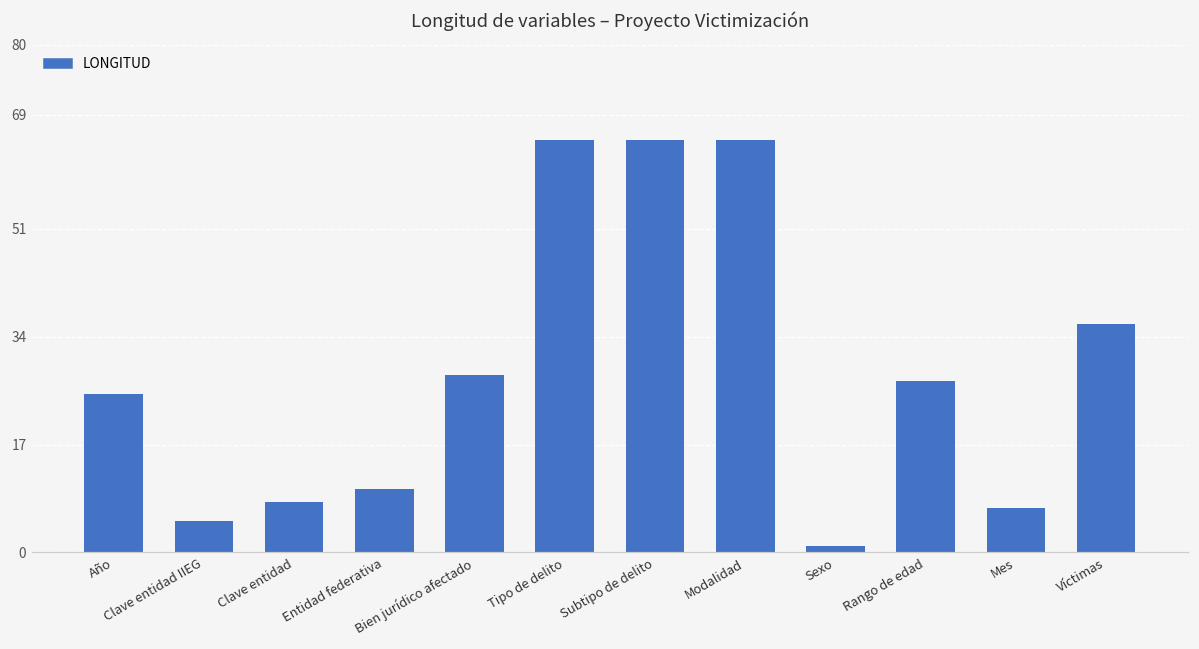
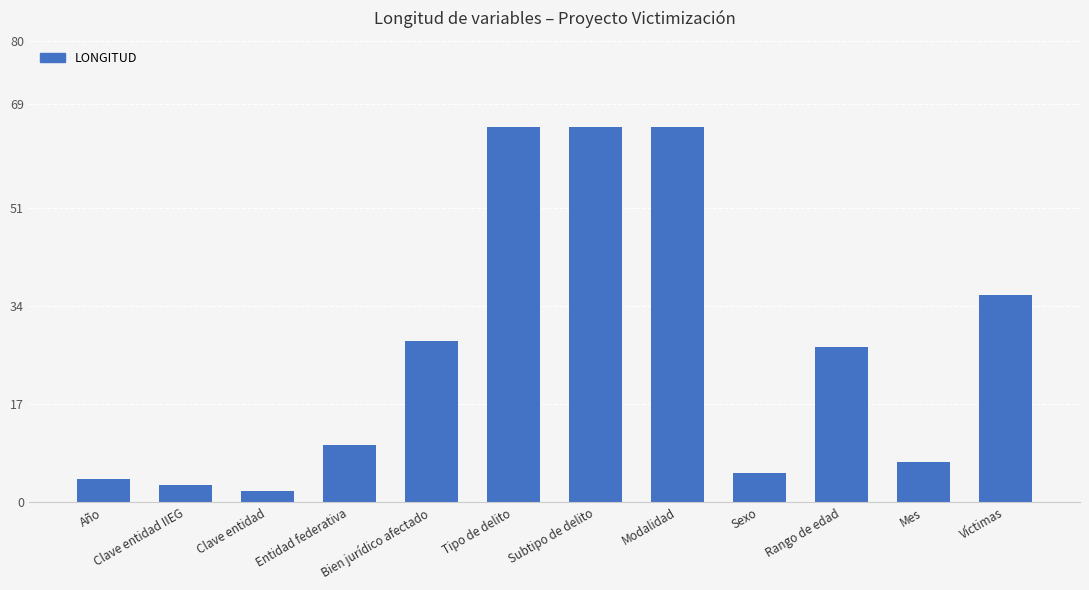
Año: 25 -> 4
Clave entidad IIEG: 5 -> 3
Clave entidad: 8 -> 2
Sexo: 1 -> 5
